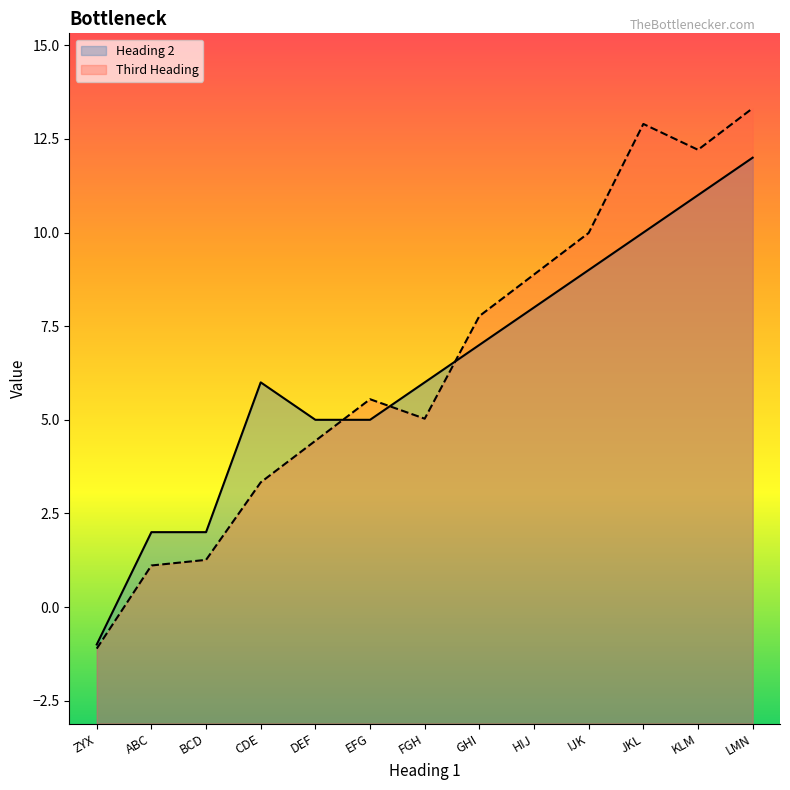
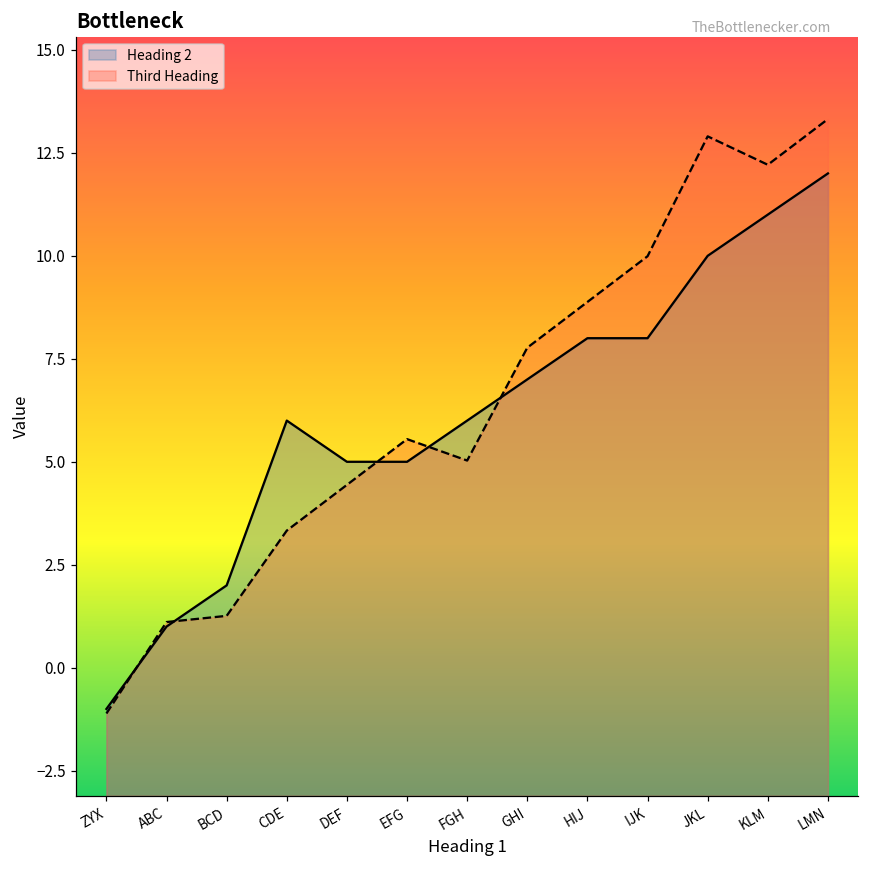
Heading 2, ABC: 2 -> 1
Heading 2, IJK: 9 -> 8
